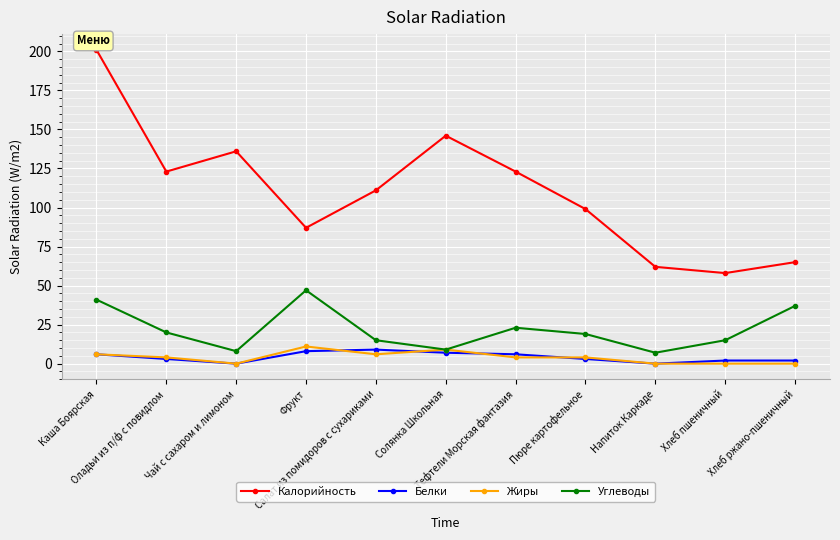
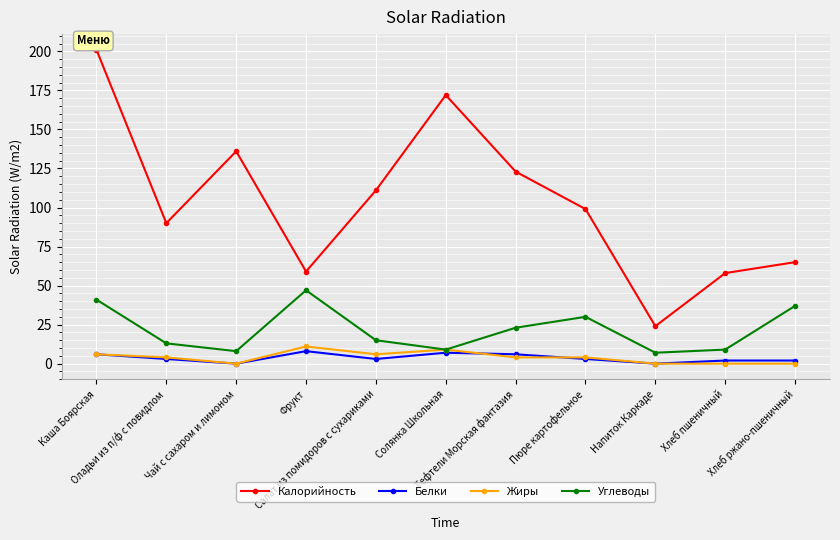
Калорийность, Оладьи из п/ф с повидлом: 123 -> 90
Углеводы, Оладьи из п/ф с повидлом: 20 -> 13
Калорийность, Фрукт: 87 -> 59
Белки, Салат из помидоров с сухариками: 9 -> 3
Калорийность, Солянка Школьная: 146 -> 172
Углеводы, Пюре картофельное: 19 -> 30
Калорийность, Напиток Каркаде: 62 -> 24
Углеводы, Хлеб пшеничный: 15 -> 9
